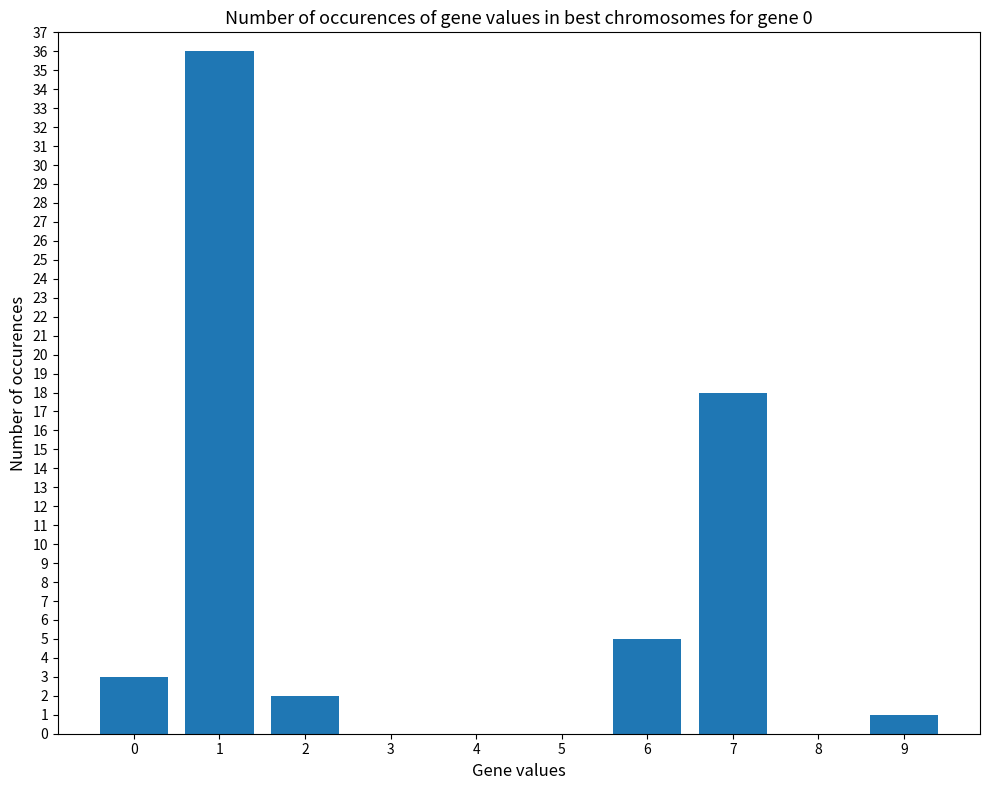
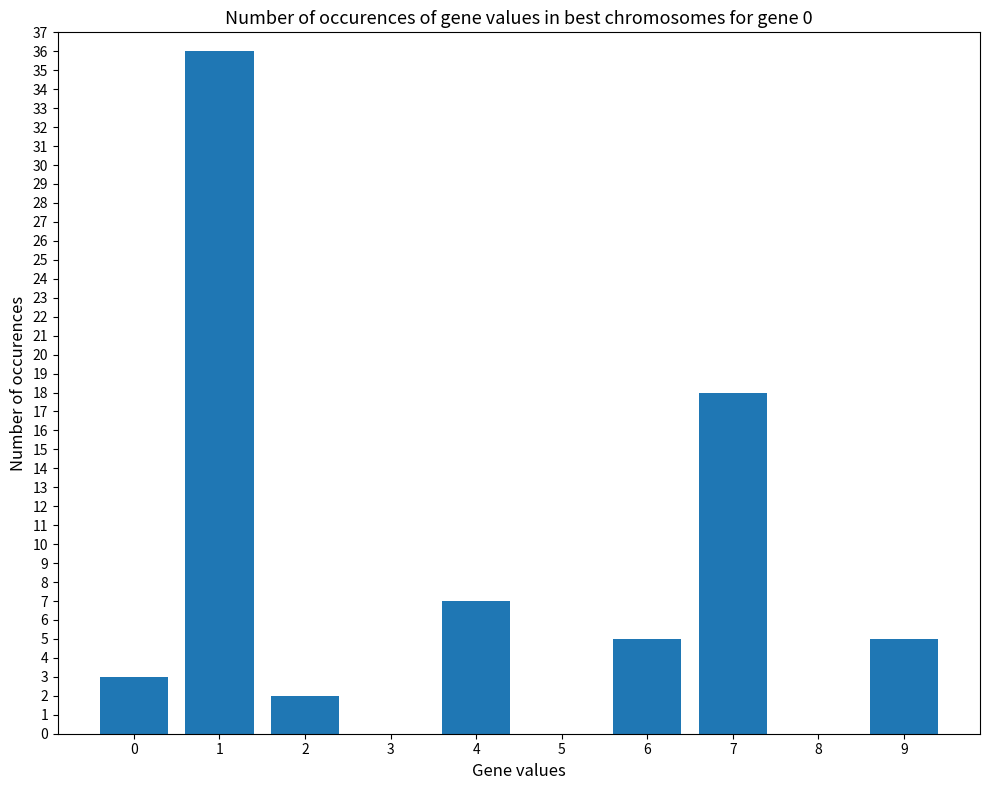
4: 0 -> 7
9: 1 -> 5
